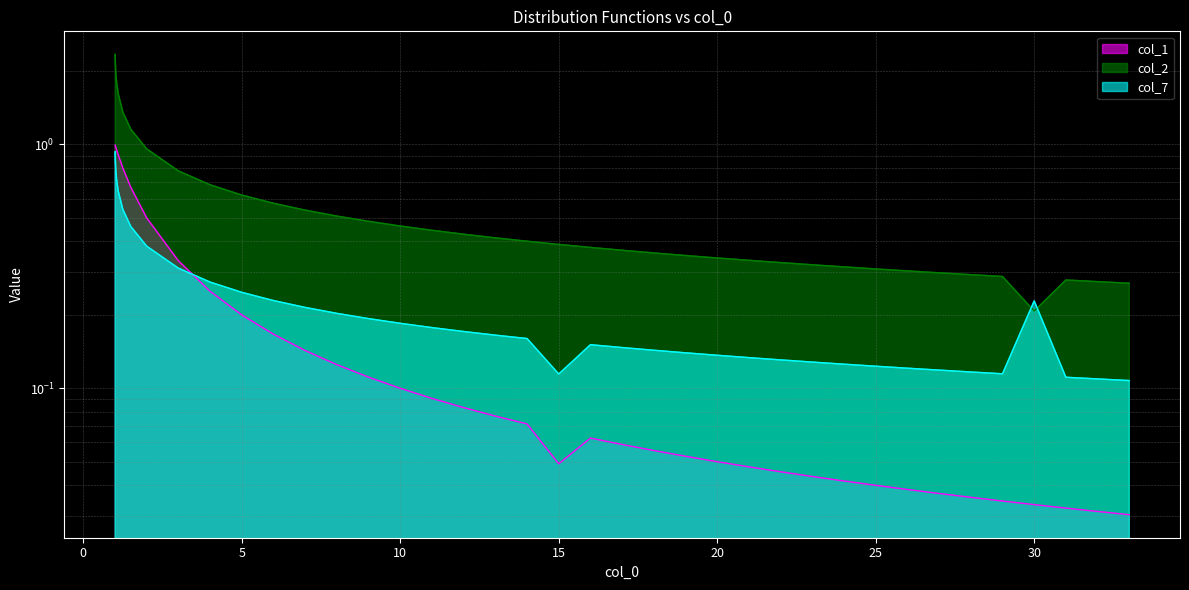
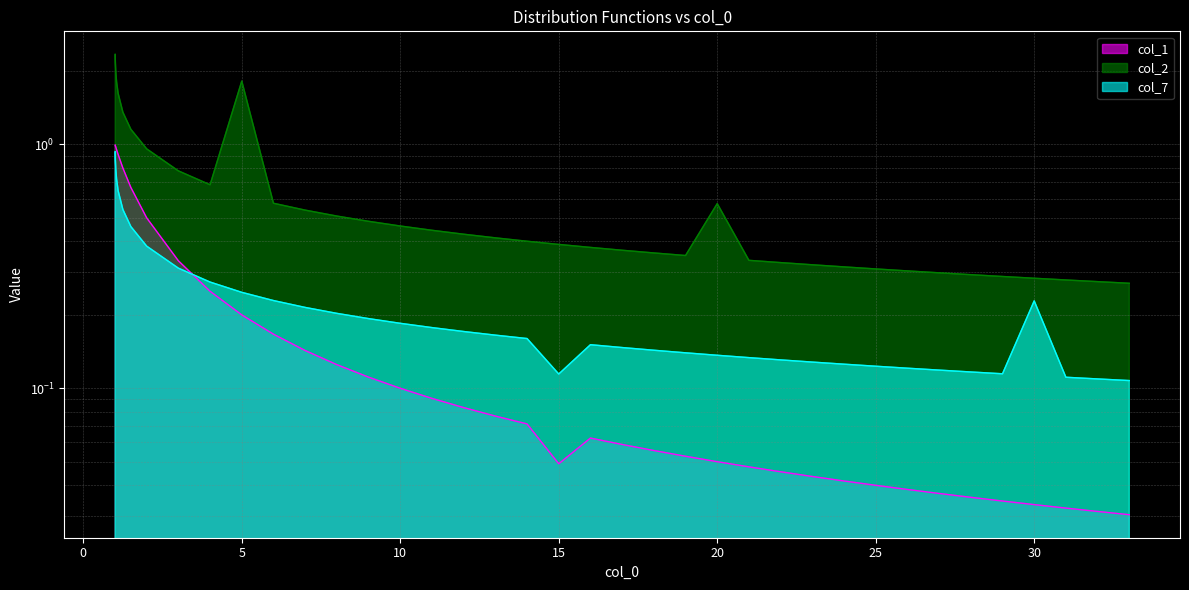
col_2, 5: 0.62 -> 1.8
col_2, 20: 0.34 -> 0.57
col_2, 30: 0.21 -> 0.28
